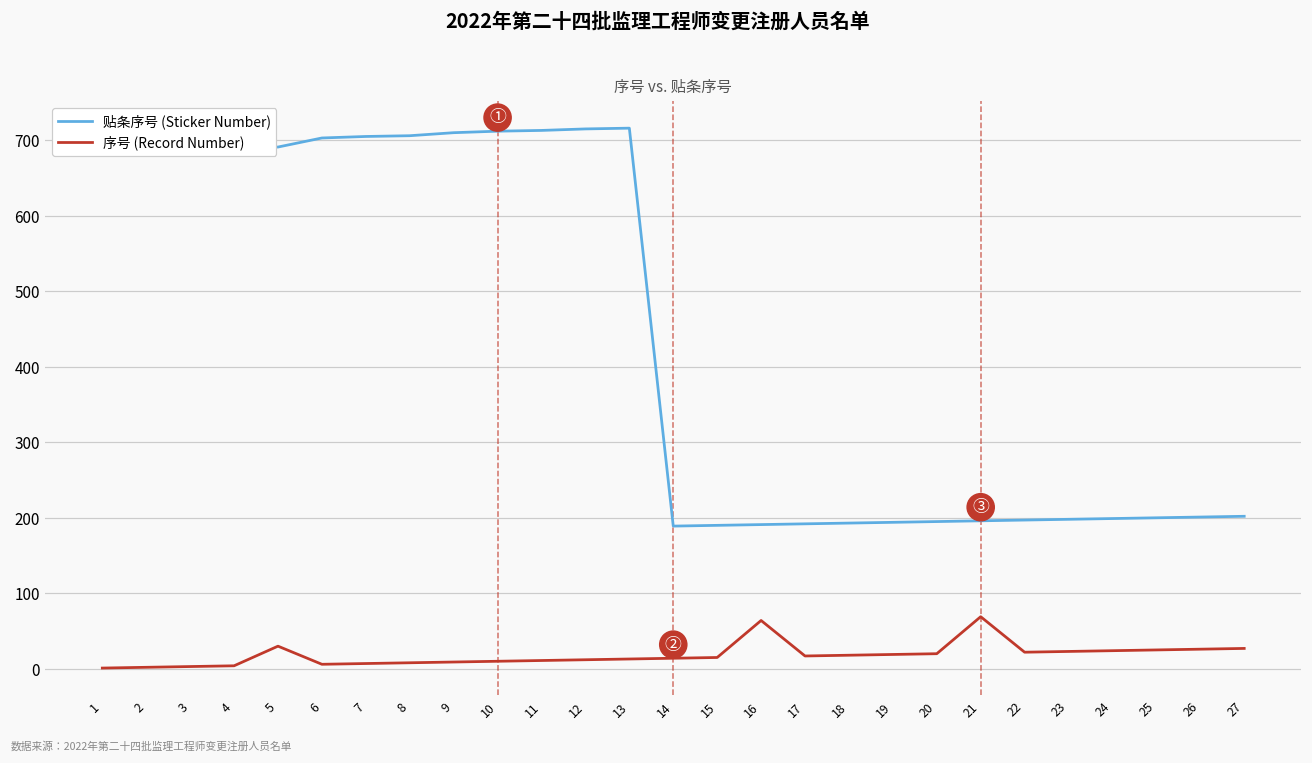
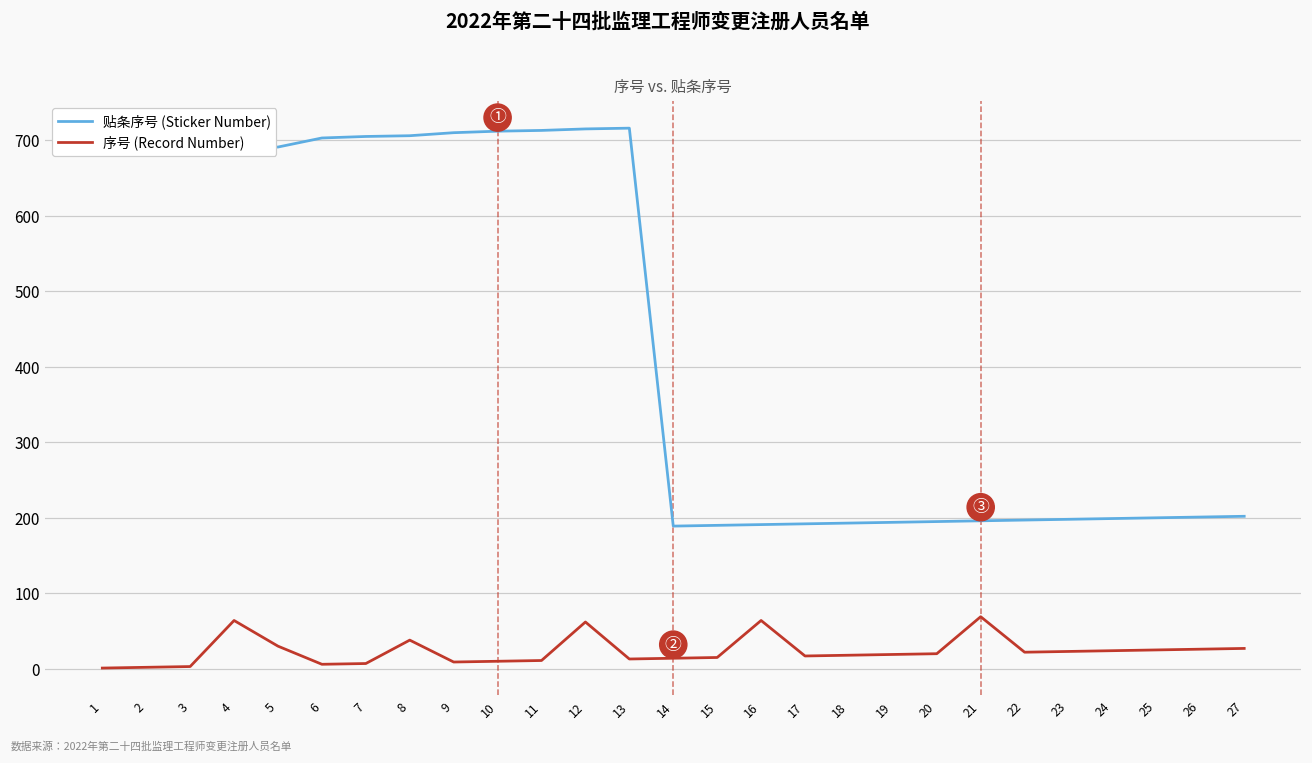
序号 (Record Number), 4: 0 -> 60
序号 (Record Number), 8: 10 -> 40
序号 (Record Number), 12: 10 -> 60
